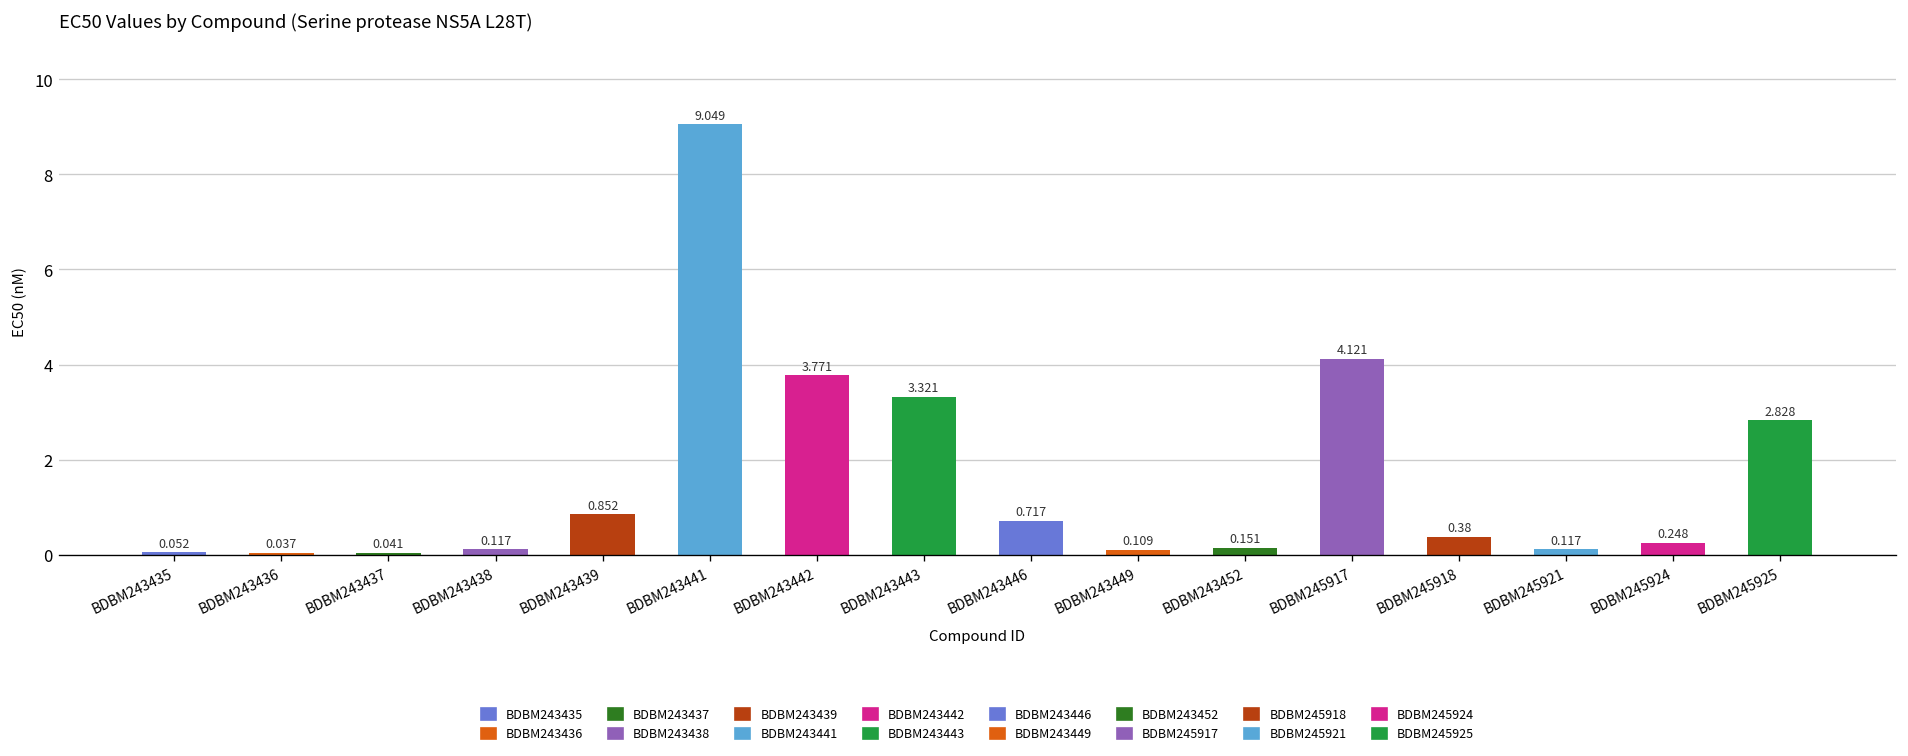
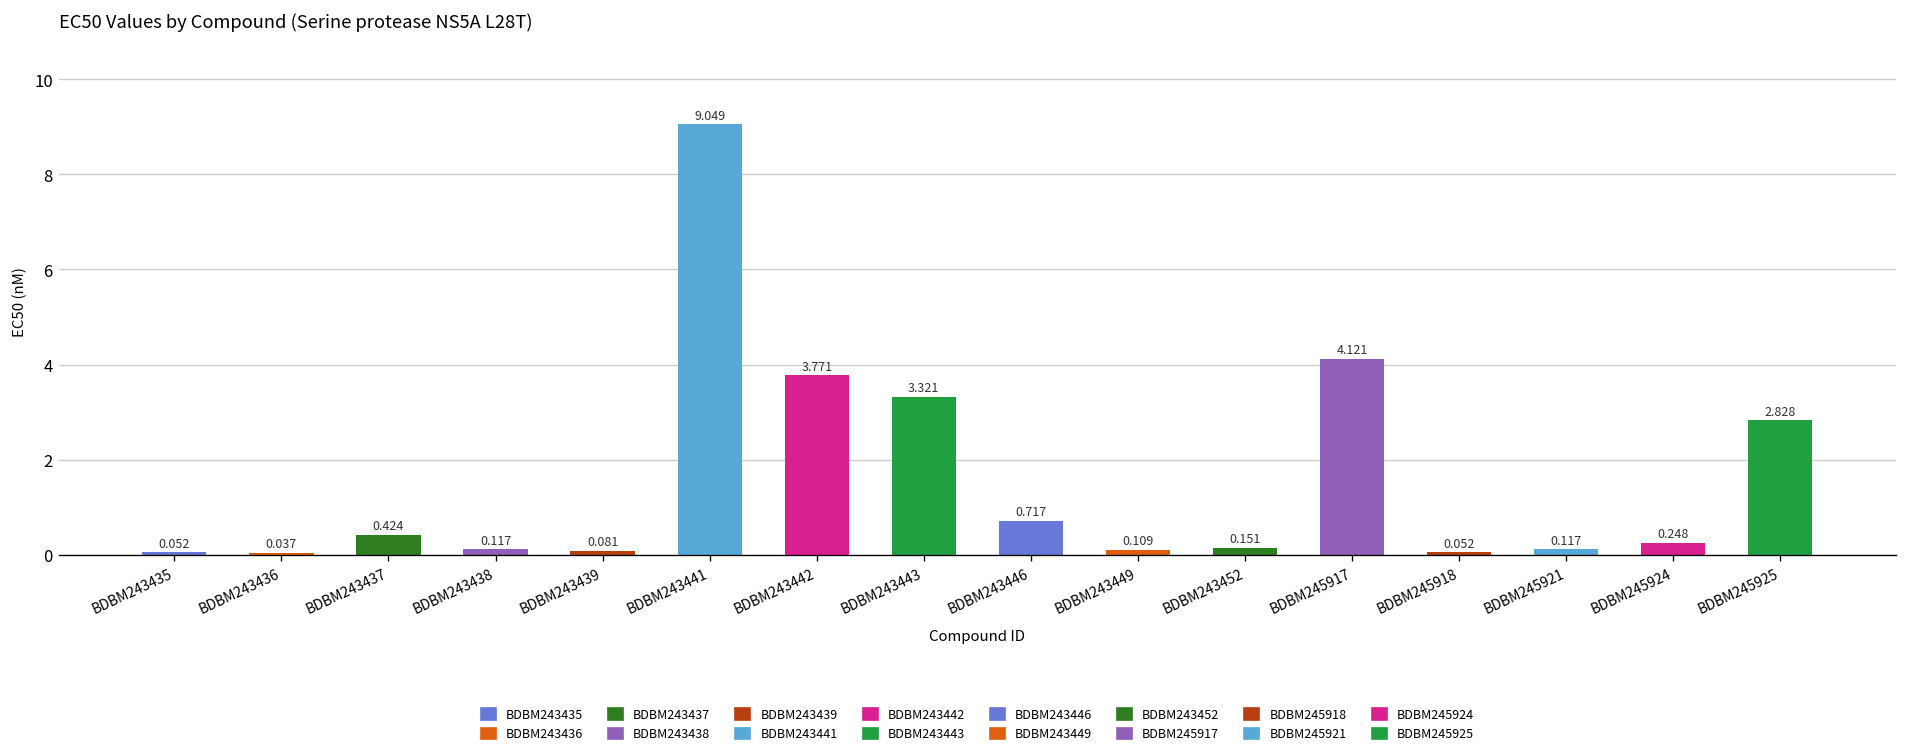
BDBM243437: 0.041 -> 0.424
BDBM243439: 0.852 -> 0.081
BDBM245918: 0.38 -> 0.052
